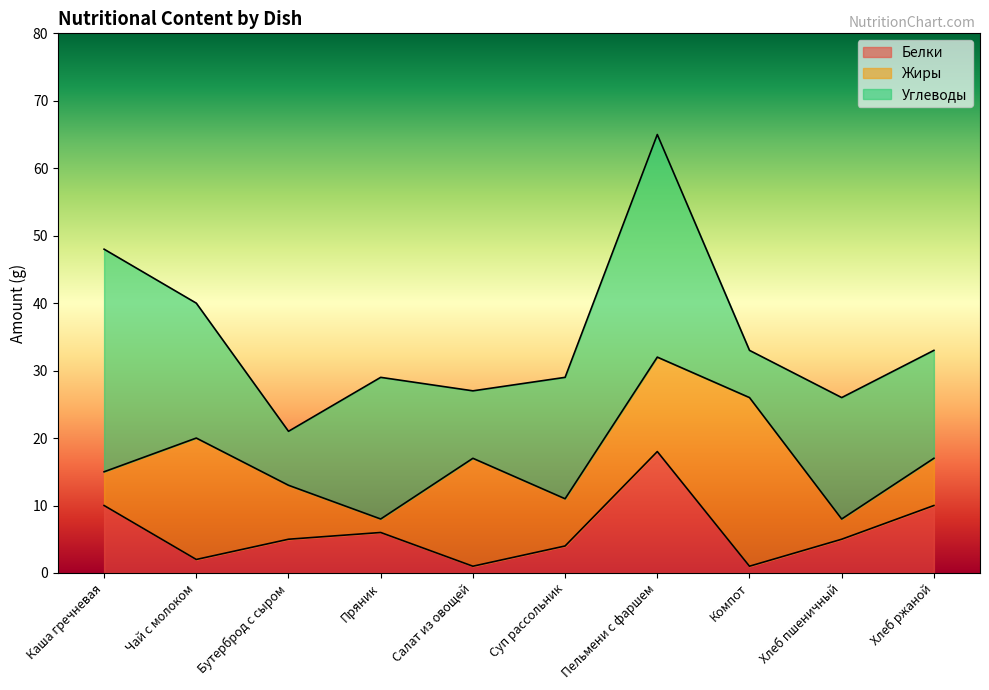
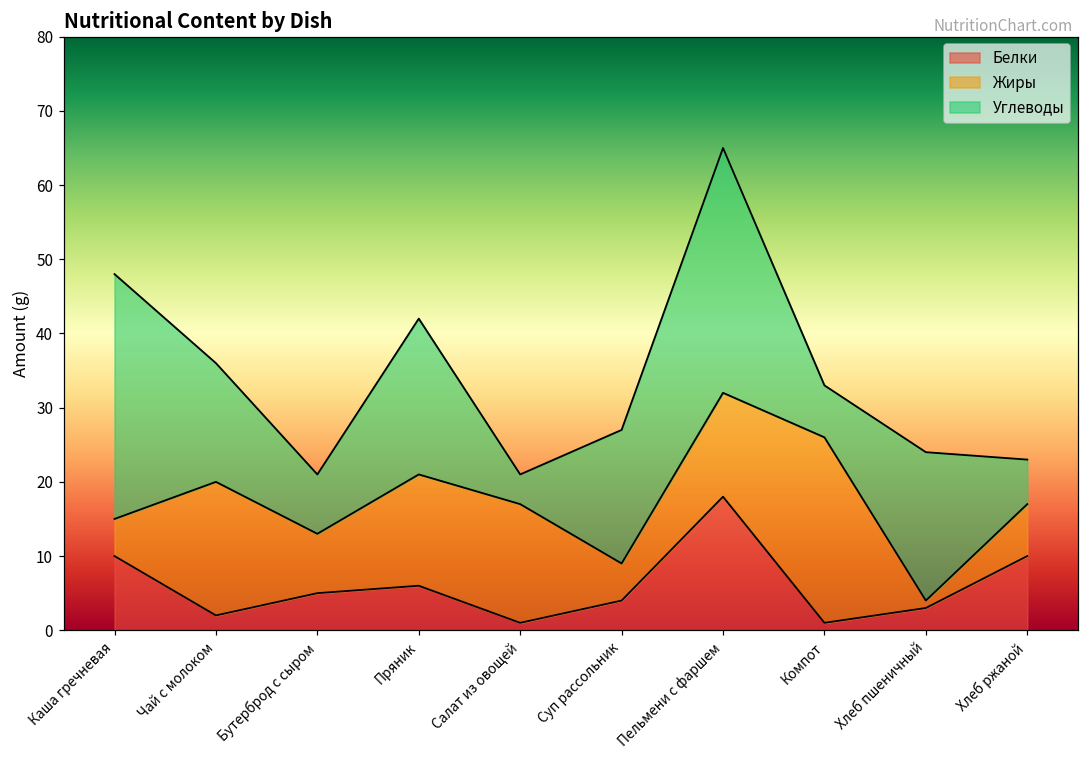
Углеводы, Чай с молоком: 20 -> 16
Жиры, Пряник: 2 -> 15
Углеводы, Салат из овощей: 10 -> 4
Жиры, Суп рассольник: 7 -> 5
Белки, Хлеб пшеничный: 5 -> 3
Жиры, Хлеб пшеничный: 3 -> 1
Углеводы, Хлеб пшеничный: 18 -> 20
Углеводы, Хлеб ржаной: 16 -> 6
